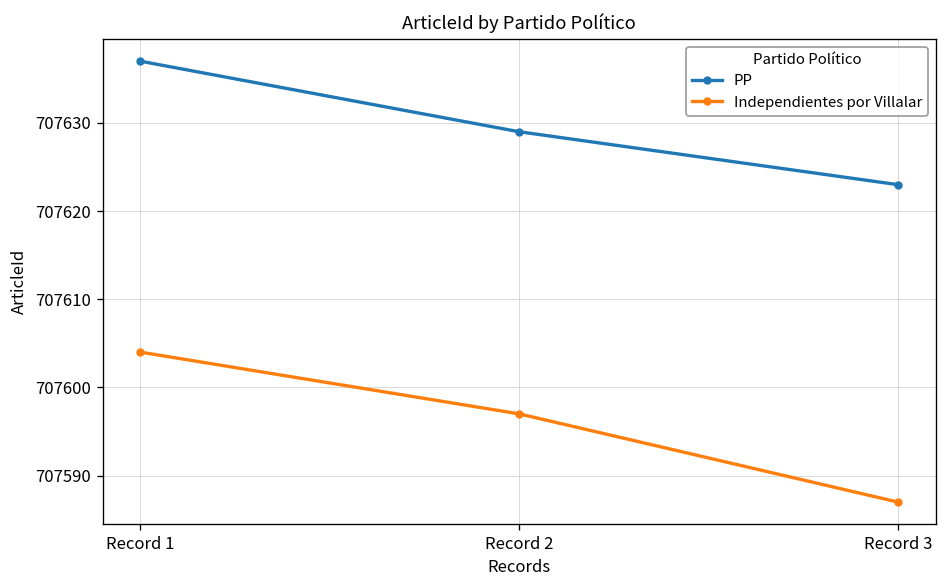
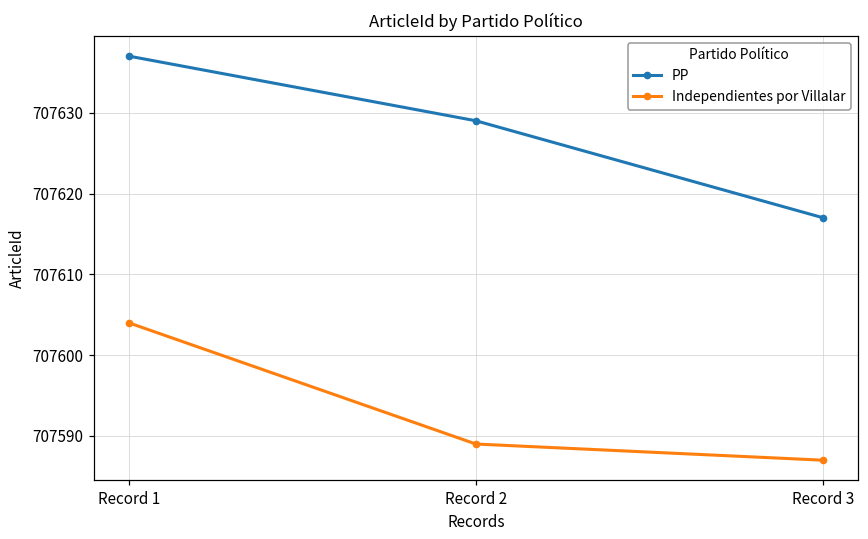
Independientes por Villalar, Record 2: 707597 -> 707589
PP, Record 3: 707623 -> 707617
